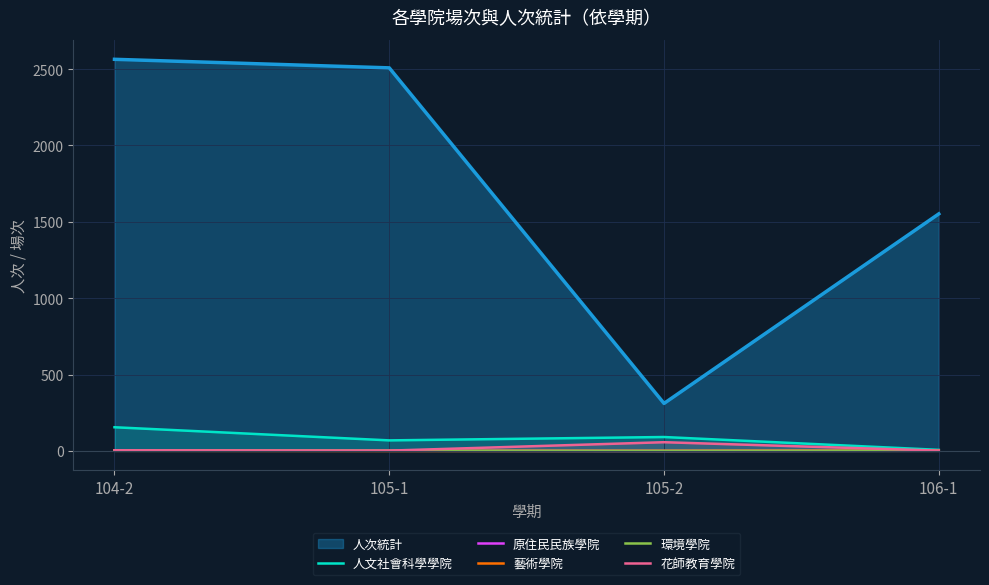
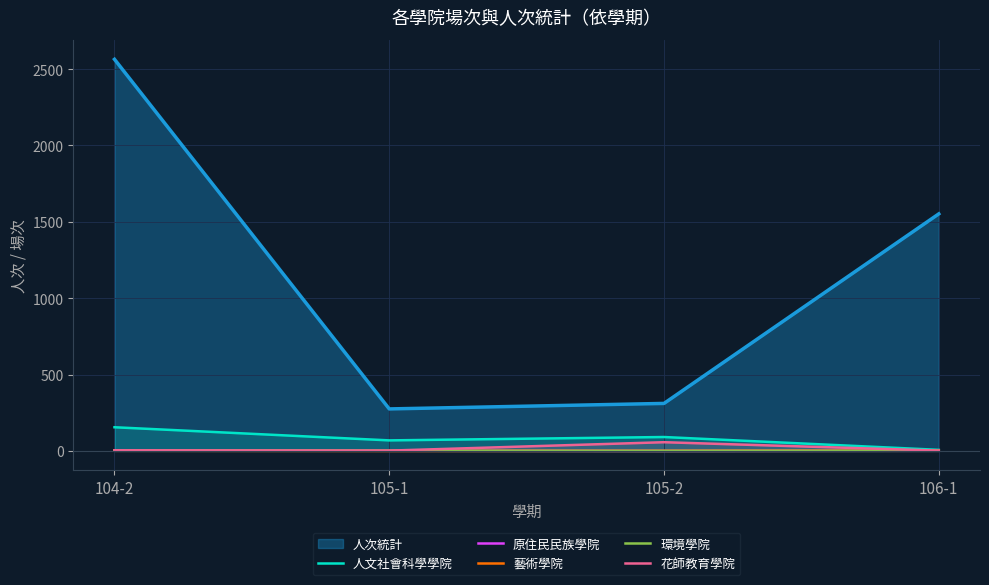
人次統計, 105-1: 2510 -> 280
